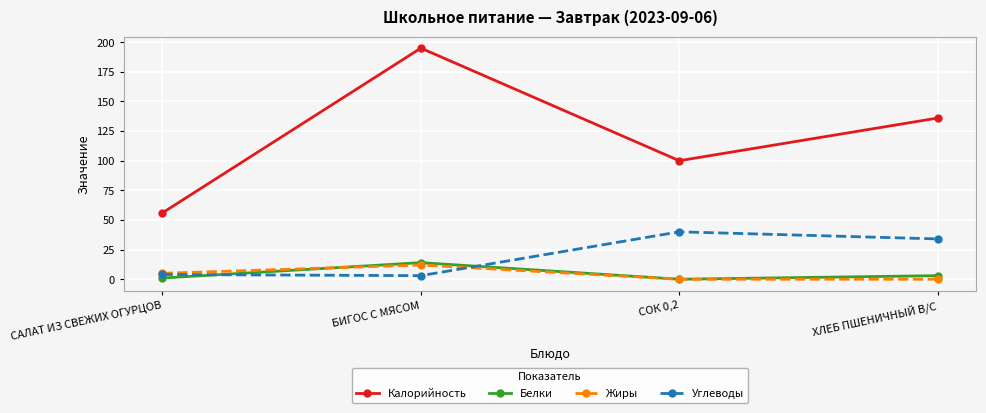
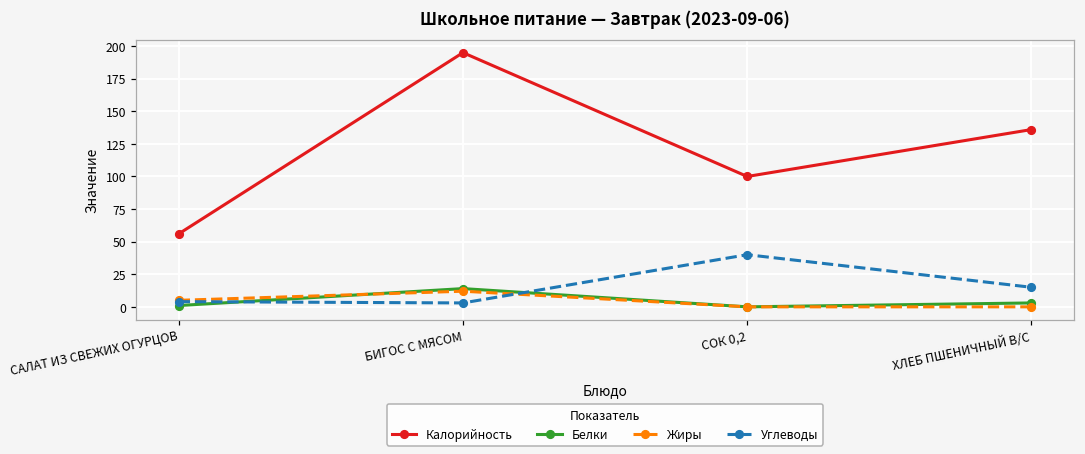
Углеводы, ХЛЕБ ПШЕНИЧНЫЙ В/С: 34 -> 15
